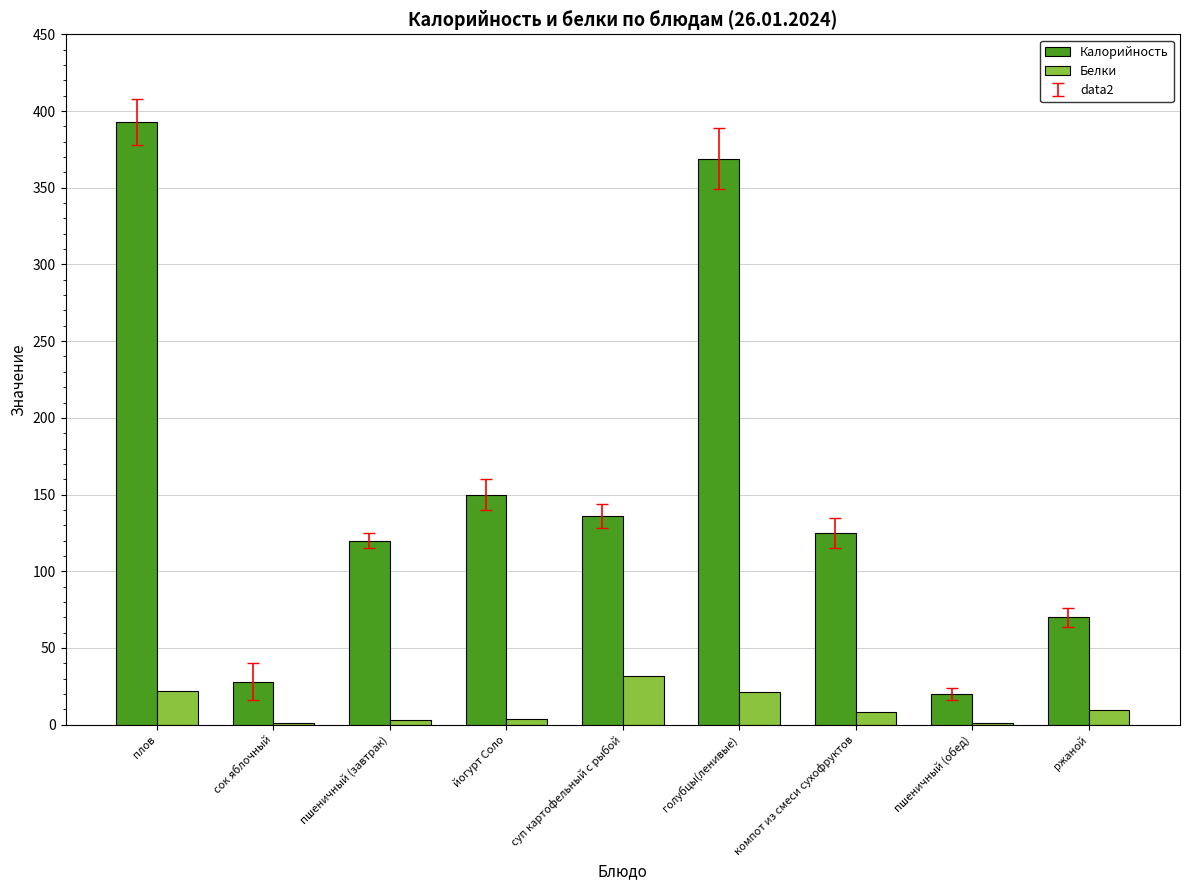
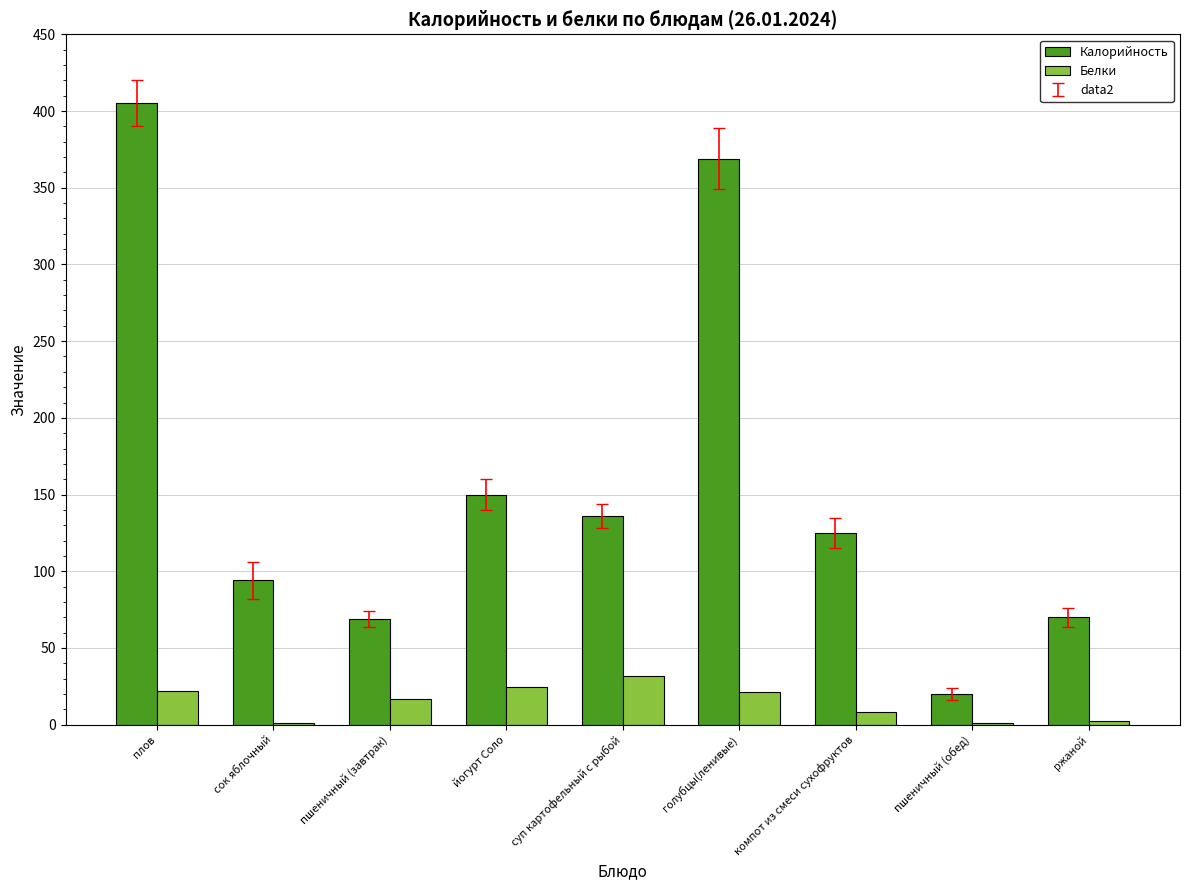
Калорийность, плов: 393 -> 405
Калорийность, сок яблочный: 28 -> 94
Калорийность, пшеничный (завтрак): 120 -> 69
Белки, пшеничный (завтрак): 3 -> 17
Белки, йогурт Соло: 4 -> 24
Белки, ржаной: 10 -> 3
